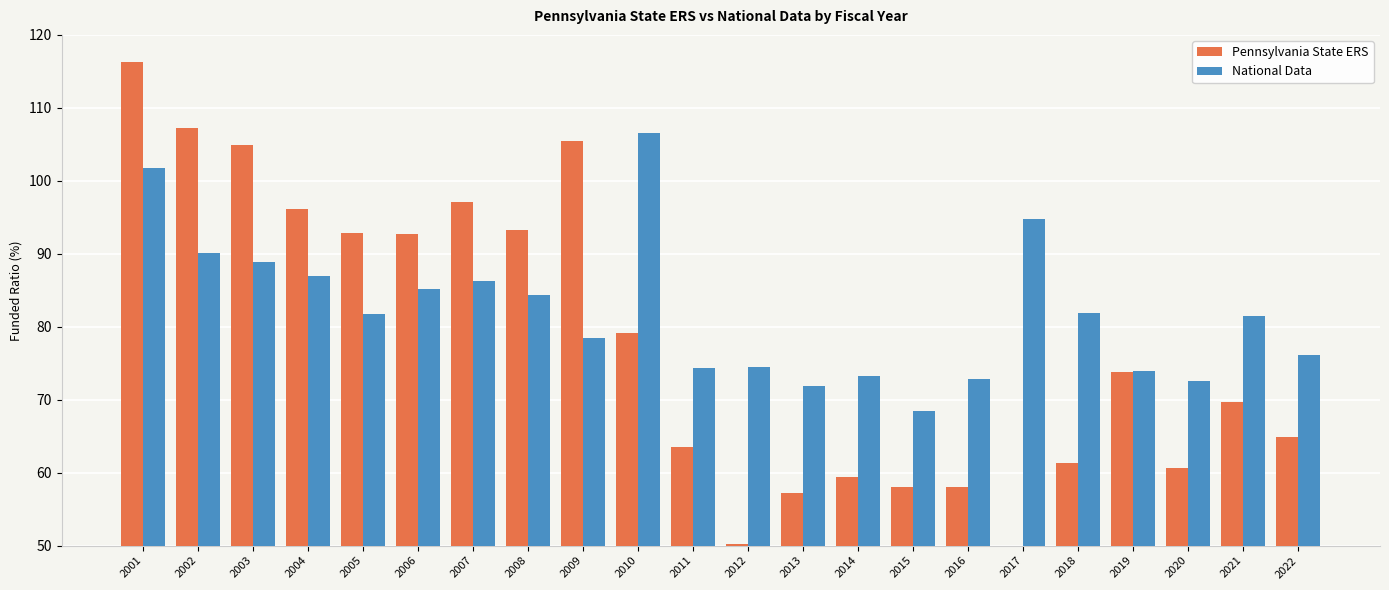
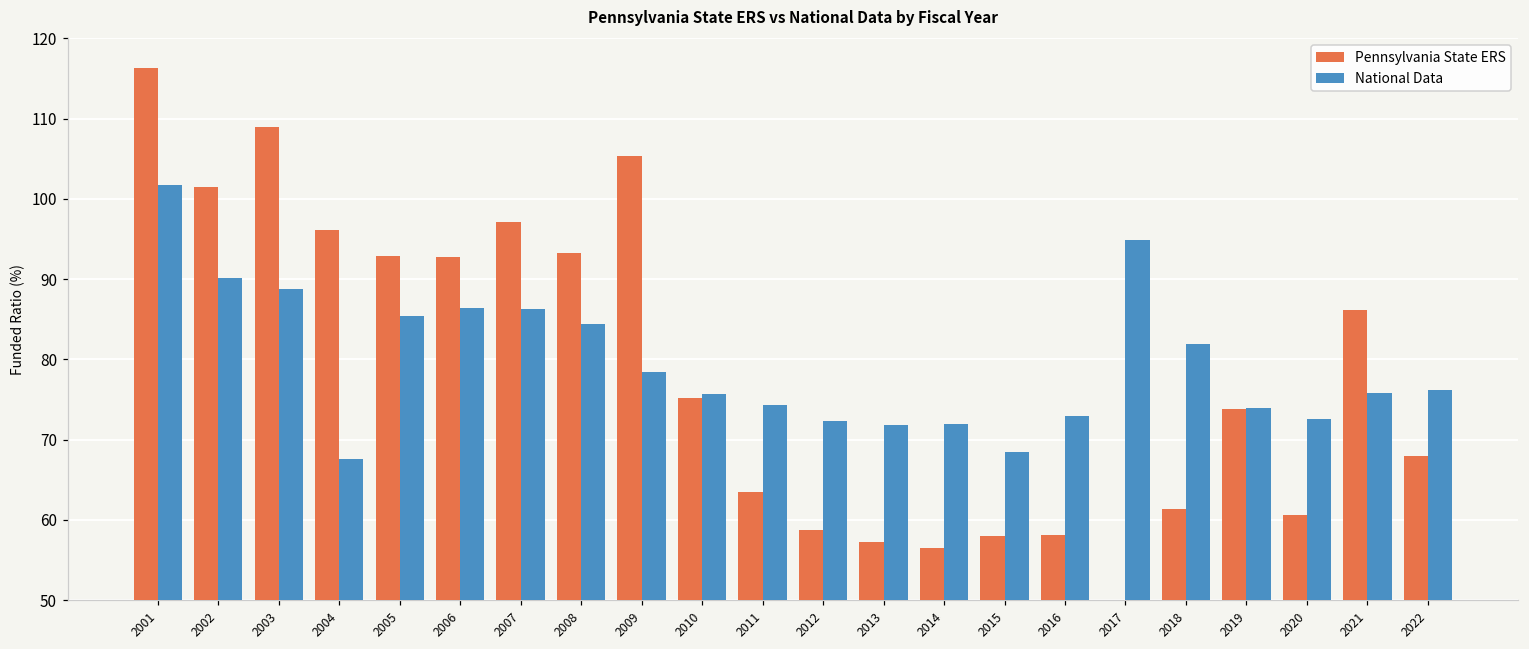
Pennsylvania State ERS, 2002: 107 -> 102
Pennsylvania State ERS, 2003: 105 -> 109
National Data, 2004: 87 -> 68
National Data, 2005: 82 -> 85
National Data, 2006: 85 -> 86
Pennsylvania State ERS, 2010: 79 -> 75
National Data, 2010: 107 -> 76
Pennsylvania State ERS, 2012: 50 -> 59
National Data, 2012: 74 -> 72
Pennsylvania State ERS, 2014: 59 -> 57
National Data, 2014: 73 -> 72
Pennsylvania State ERS, 2021: 70 -> 86
National Data, 2021: 81 -> 76
Pennsylvania State ERS, 2022: 65 -> 68
